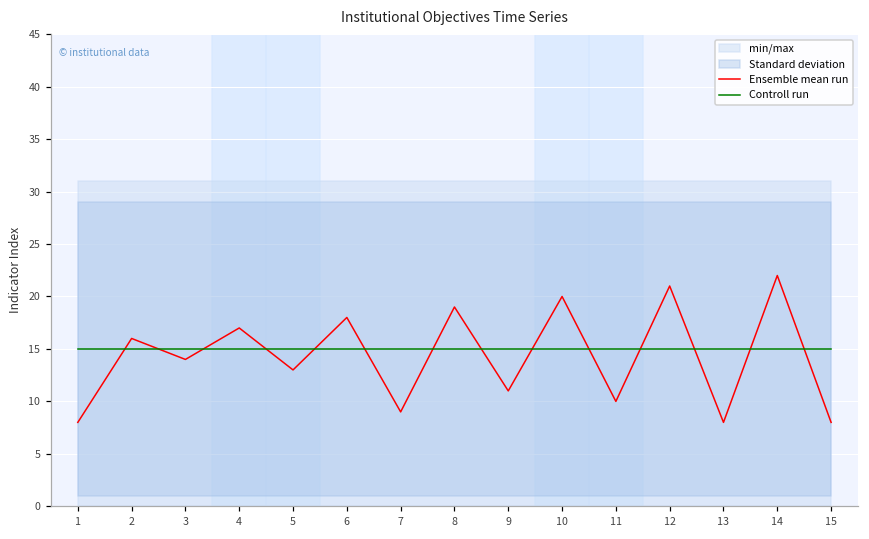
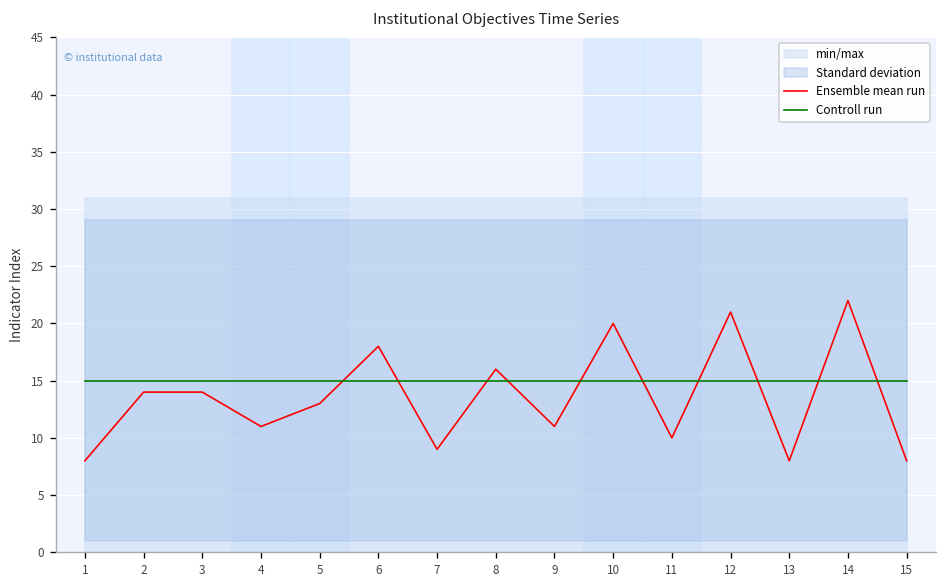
Ensemble mean run, 2: 16 -> 14
Ensemble mean run, 4: 17 -> 11
Ensemble mean run, 8: 19 -> 16
